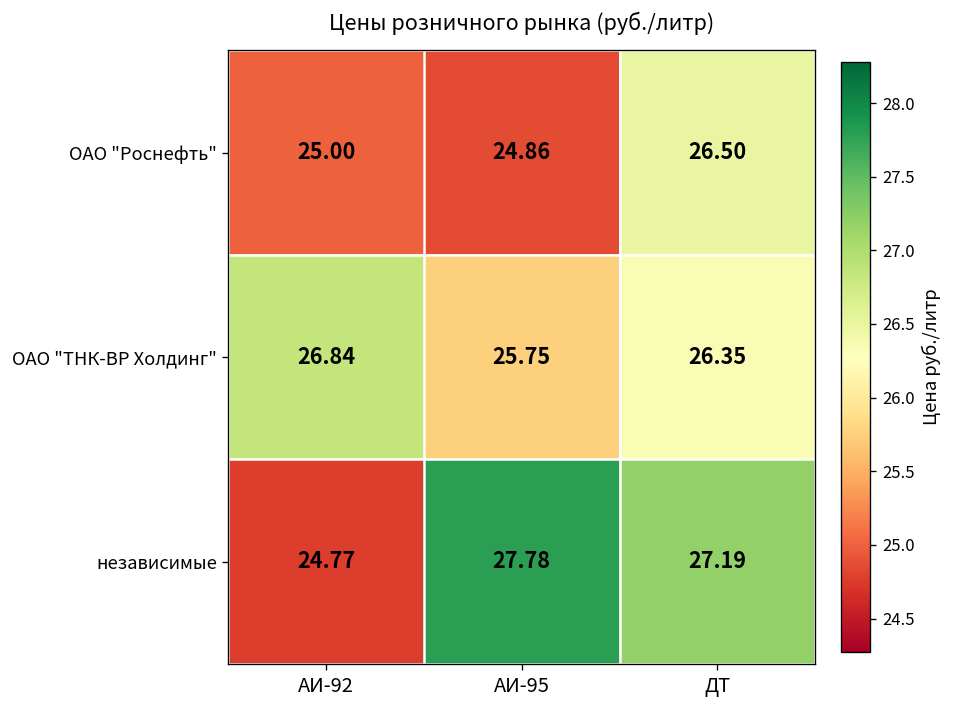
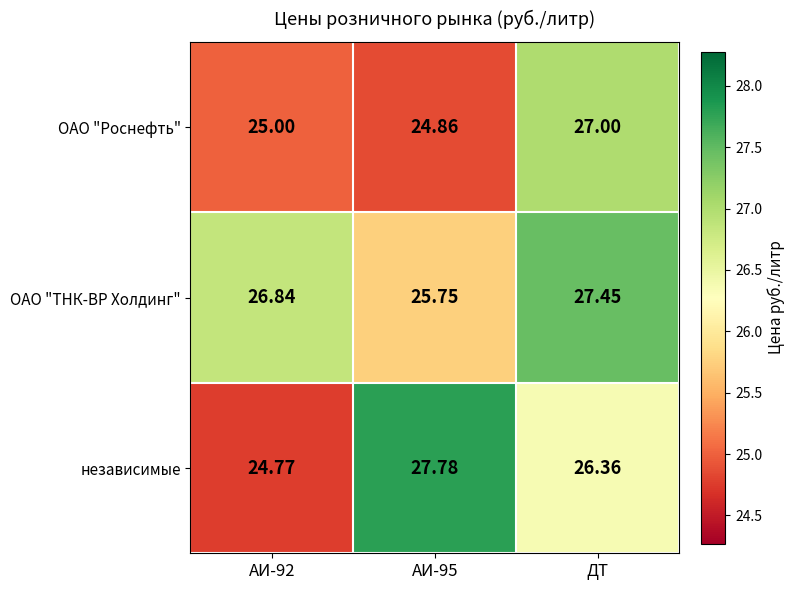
ОАО "Роснефть", ДТ: 26.50 -> 27.00
ОАО "ТНК-ВР Холдинг", ДТ: 26.35 -> 27.45
независимые, ДТ: 27.19 -> 26.36
